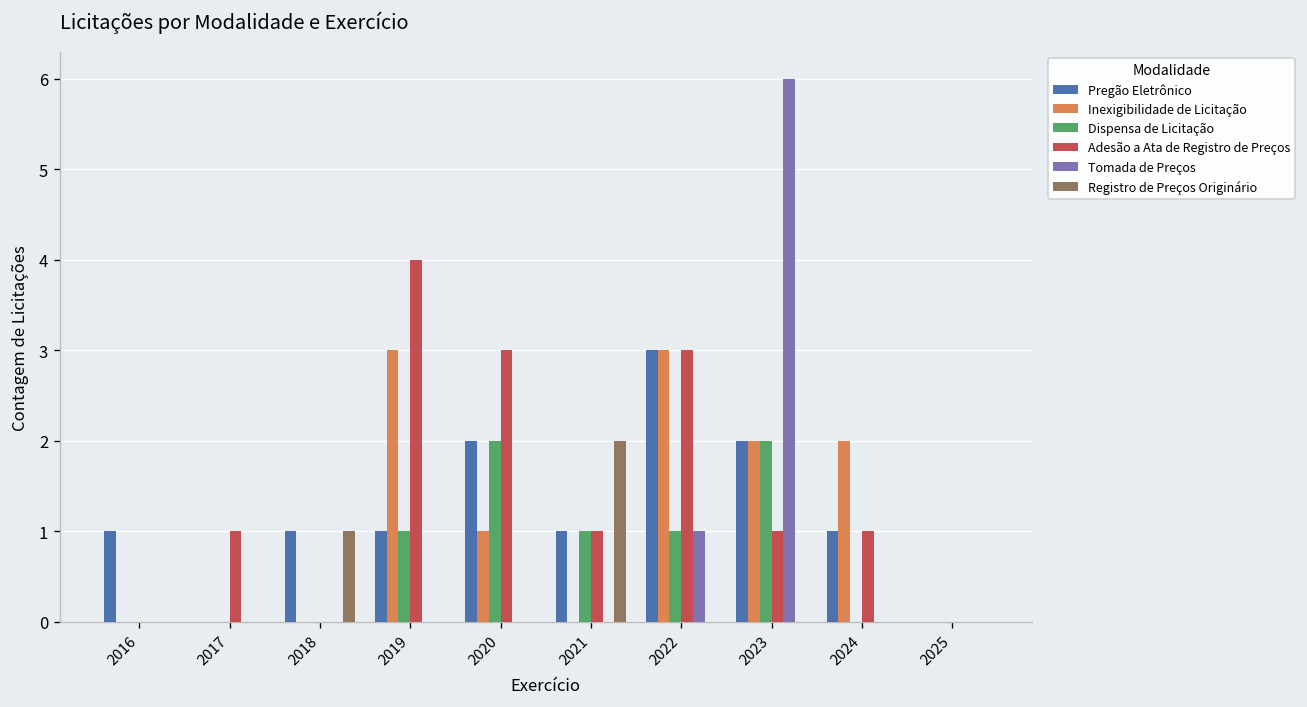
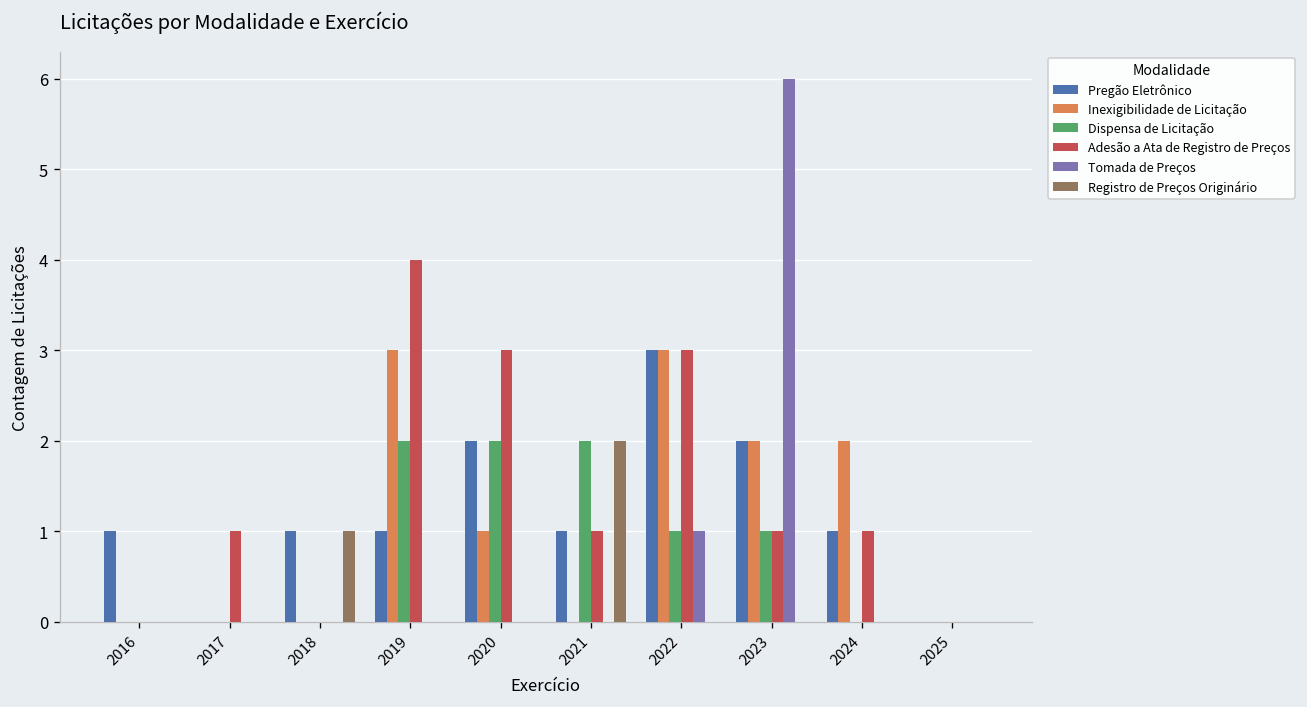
Dispensa de Licitação, 2019: 1 -> 2
Dispensa de Licitação, 2021: 1 -> 2
Dispensa de Licitação, 2023: 2 -> 1
